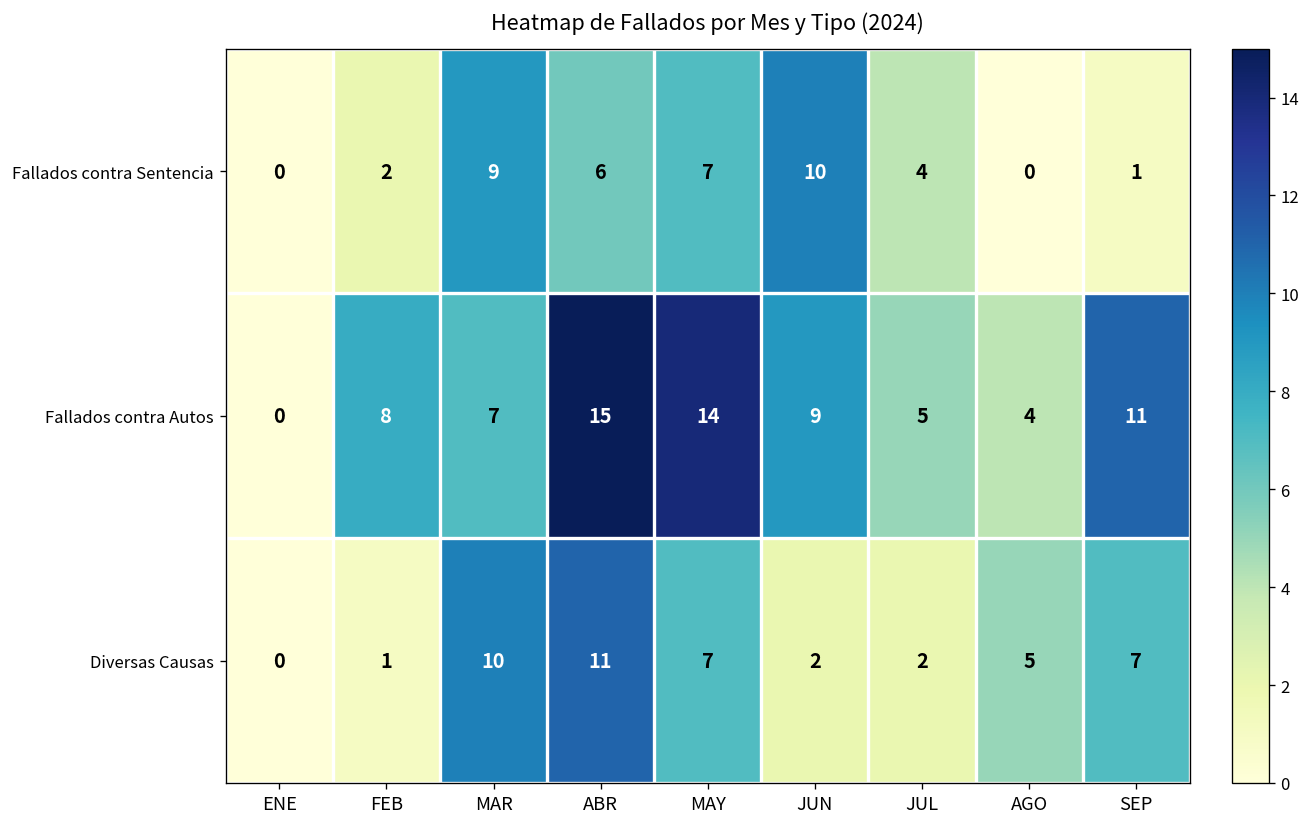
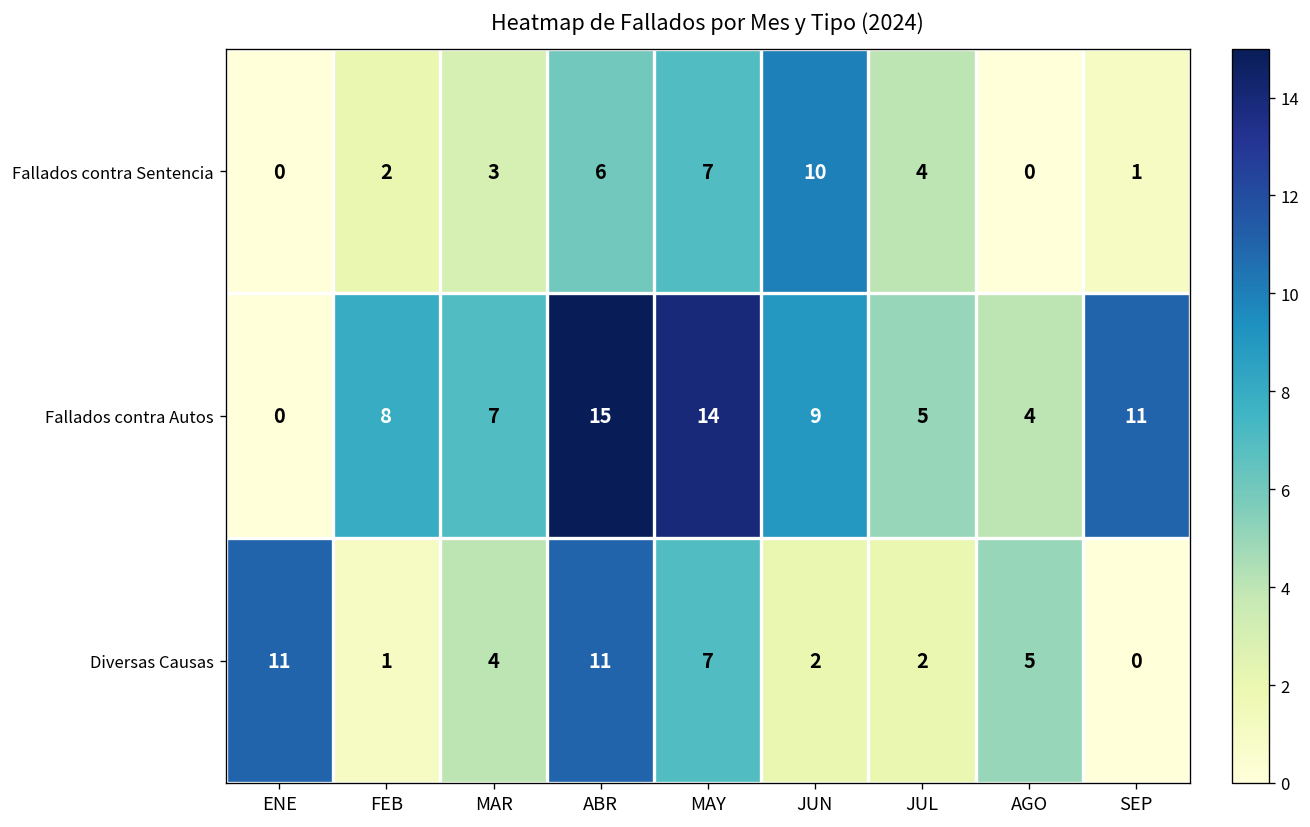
Fallados contra Sentencia, MAR: 9 -> 3
Diversas Causas, ENE: 0 -> 11
Diversas Causas, MAR: 10 -> 4
Diversas Causas, SEP: 7 -> 0
